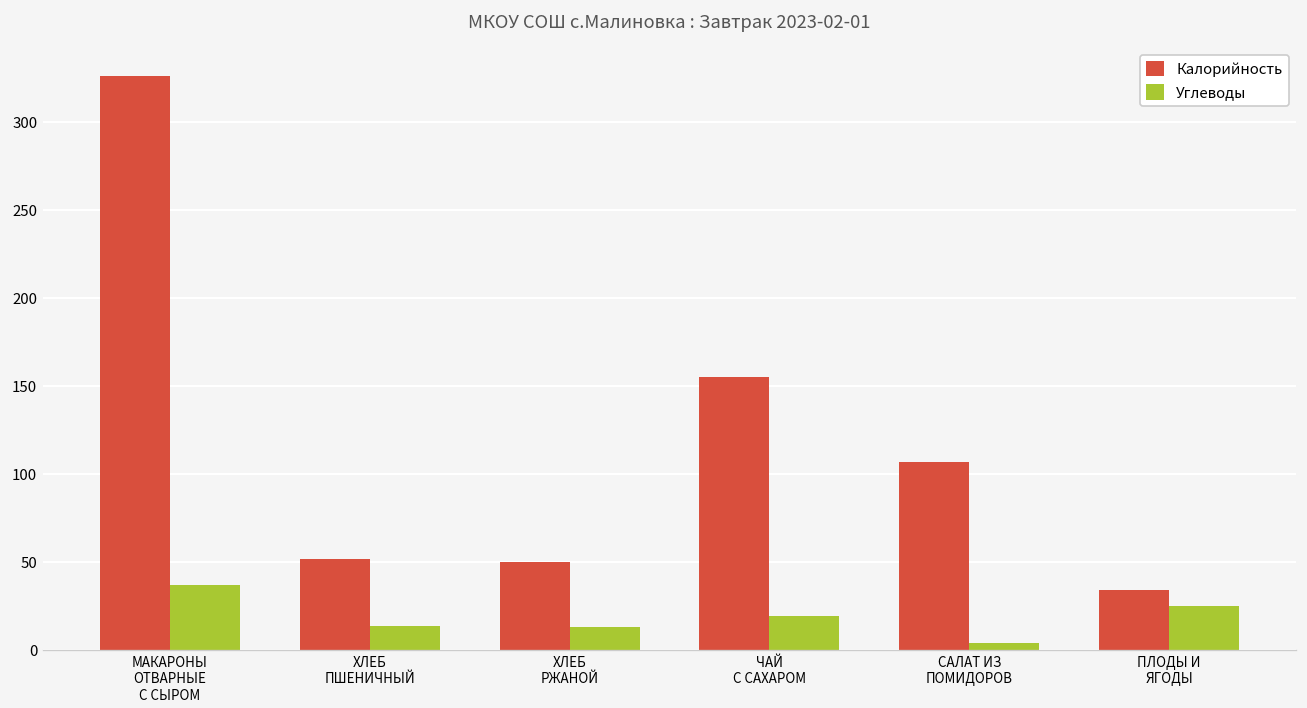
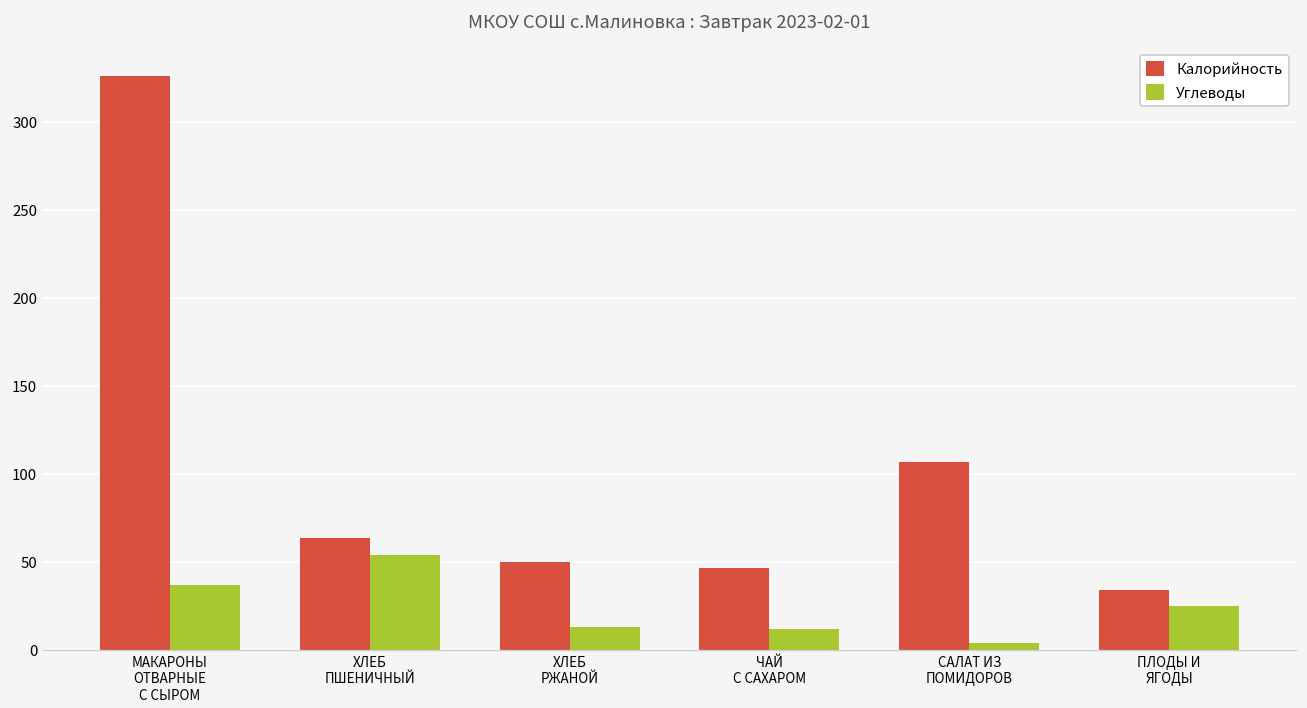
Калорийность, ХЛЕБ ПШЕНИЧНЫЙ: 52 -> 64
Углеводы, ХЛЕБ ПШЕНИЧНЫЙ: 14 -> 54
Калорийность, ЧАЙ С САХАРОМ: 155 -> 47
Углеводы, ЧАЙ С САХАРОМ: 20 -> 12
